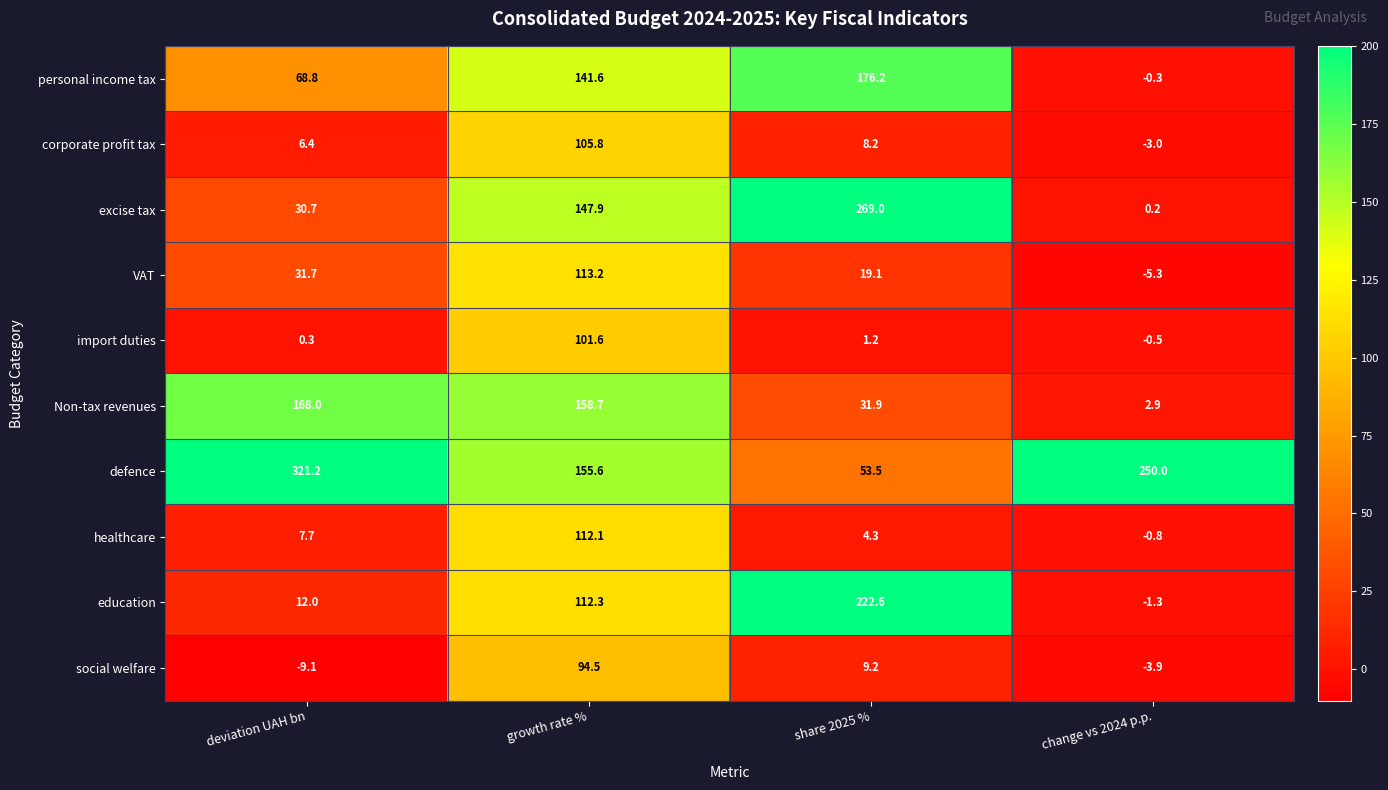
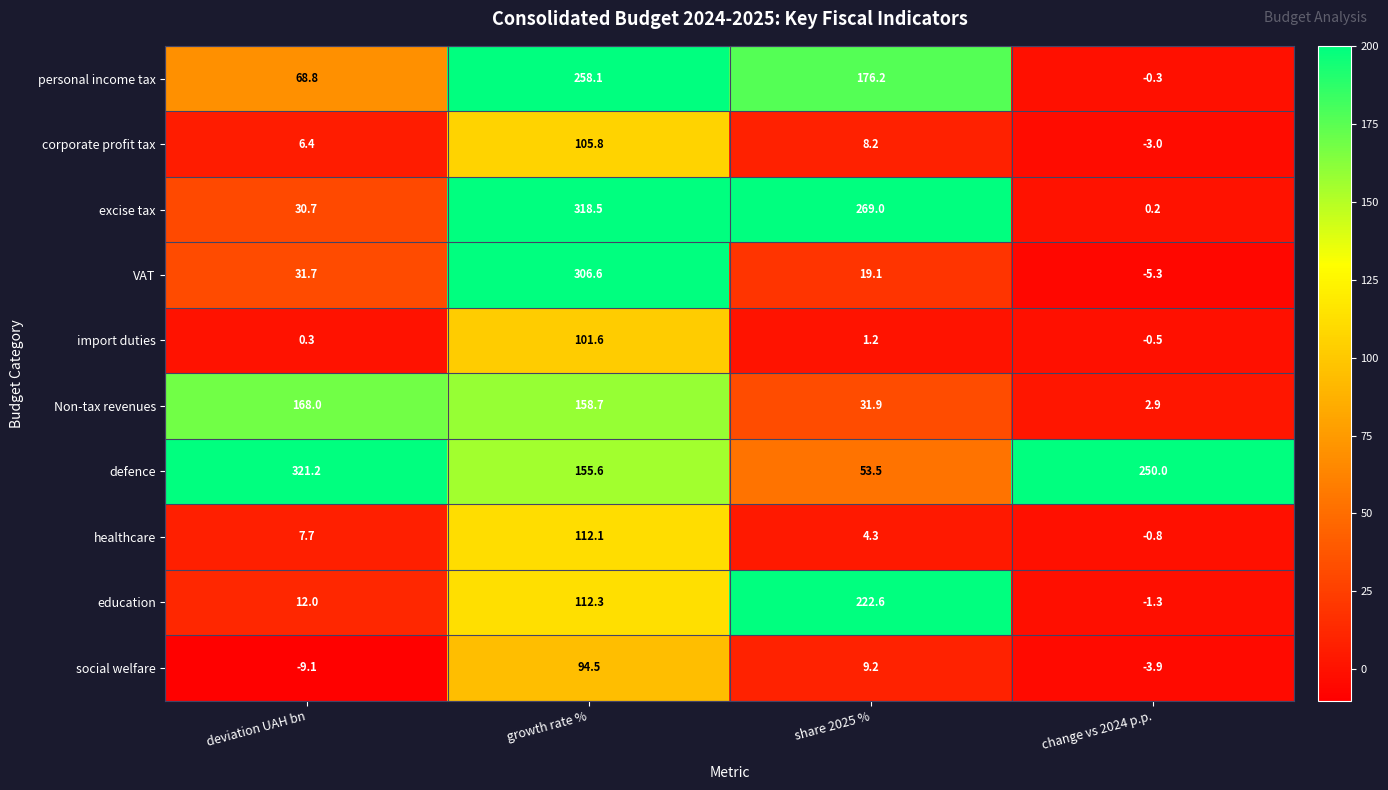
personal income tax, growth rate %: 141.6 -> 258.1
excise tax, growth rate %: 147.9 -> 318.5
VAT, growth rate %: 113.2 -> 306.6
